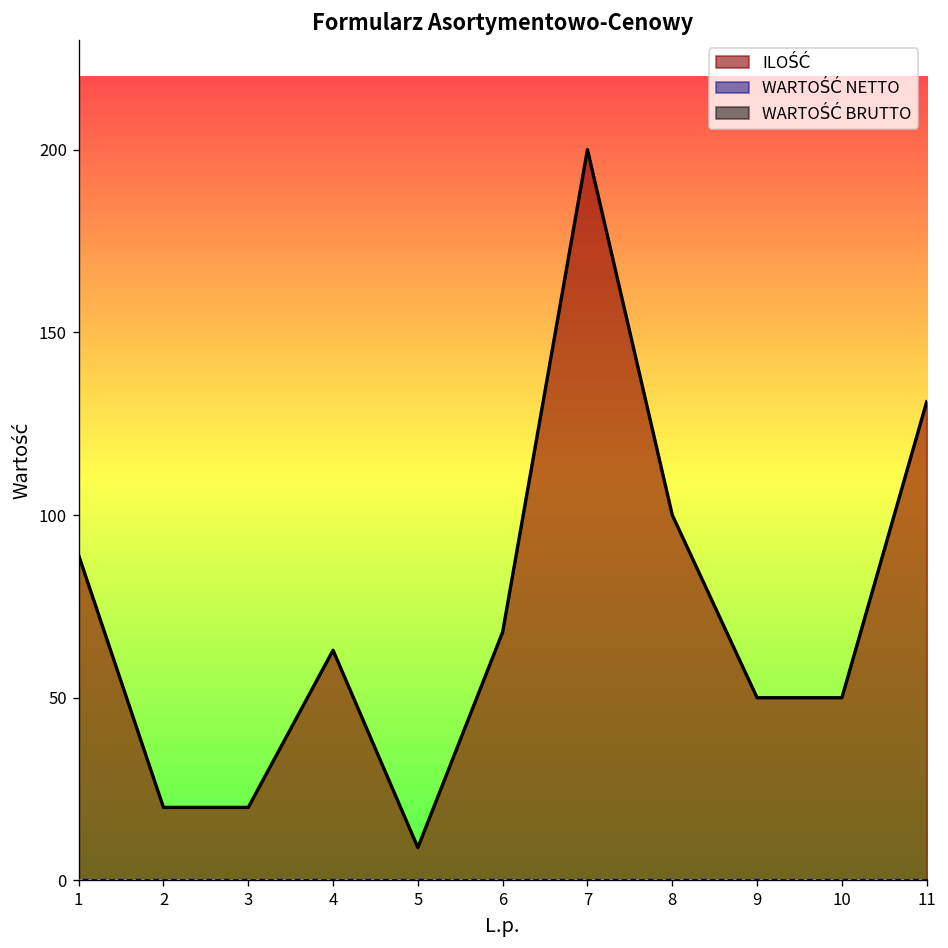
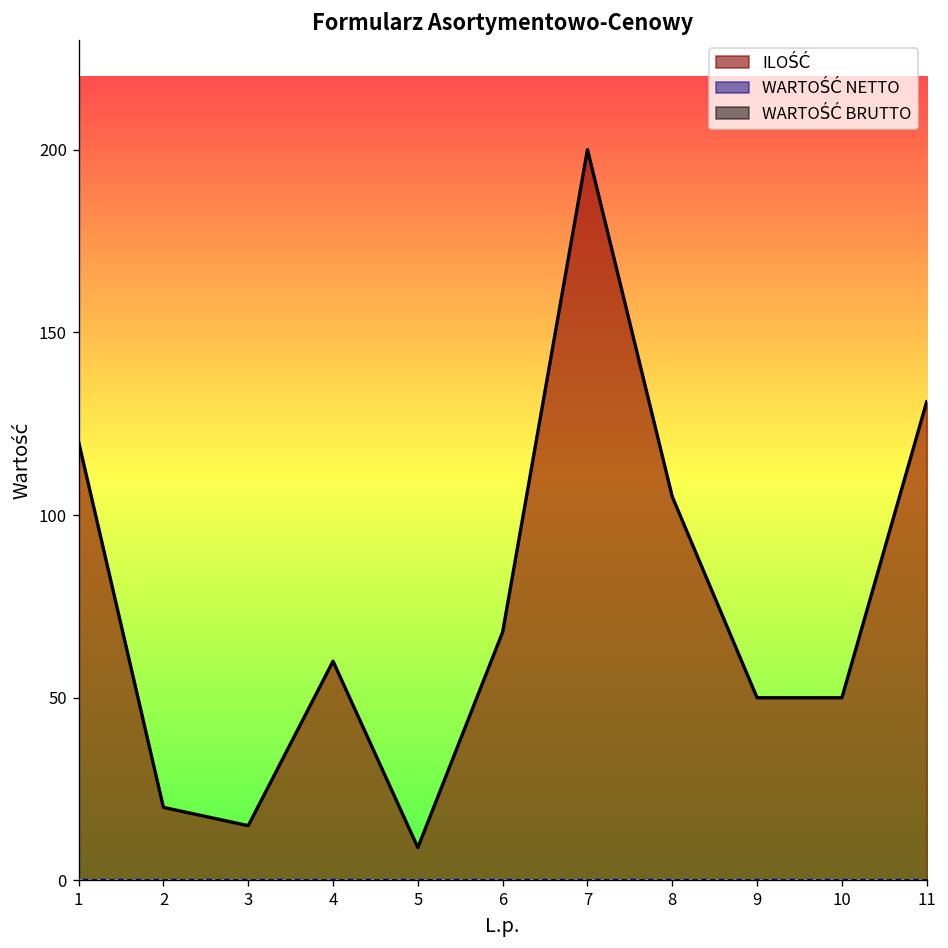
ILOŚĆ, 1: 89 -> 120
ILOŚĆ, 3: 20 -> 15
ILOŚĆ, 4: 63 -> 60
ILOŚĆ, 8: 100 -> 105
